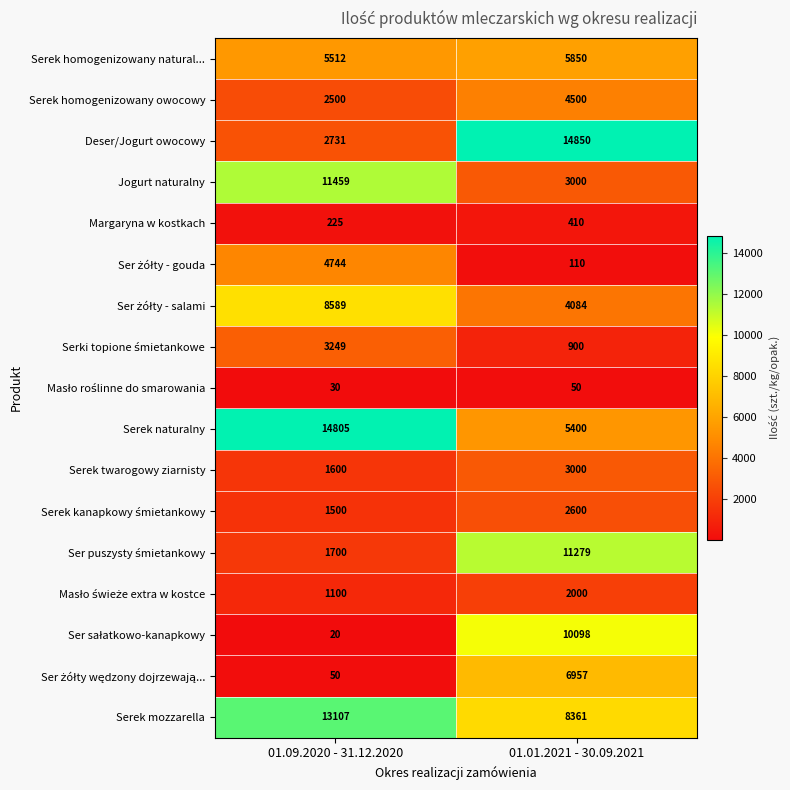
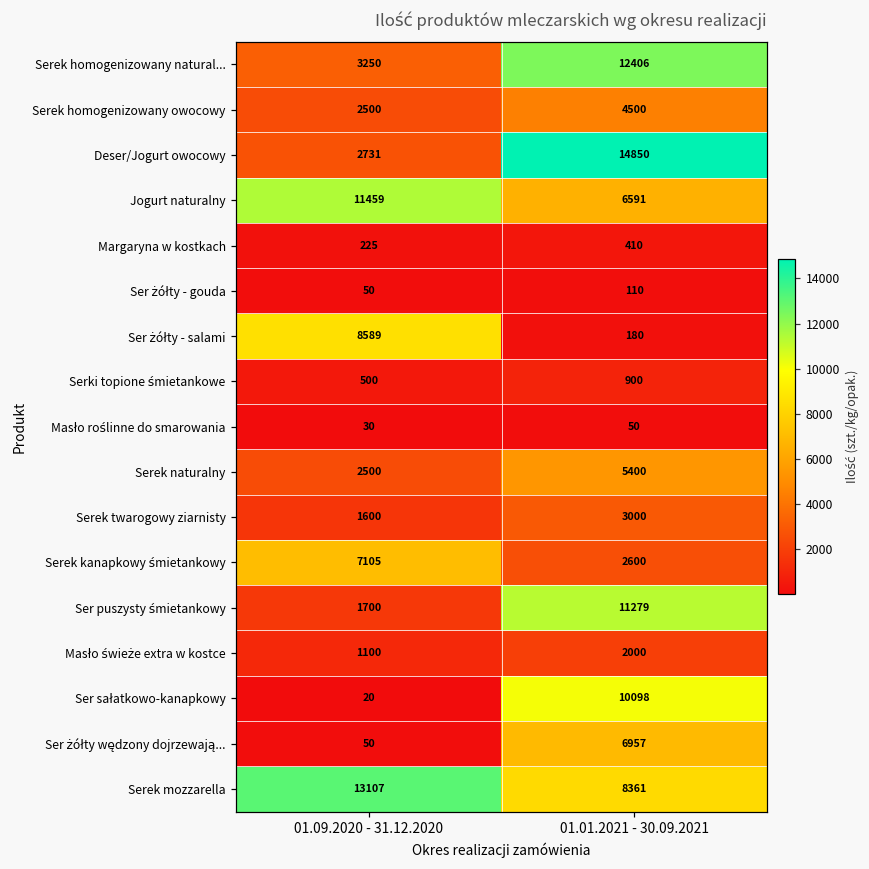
Serek homogenizowany natural..., 01.09.2020 - 31.12.2020: 5512 -> 3250
Serek homogenizowany natural..., 01.01.2021 - 30.09.2021: 5850 -> 12406
Jogurt naturalny, 01.01.2021 - 30.09.2021: 3000 -> 6591
Ser żółty - gouda, 01.09.2020 - 31.12.2020: 4744 -> 50
Ser żółty - salami, 01.01.2021 - 30.09.2021: 4084 -> 180
Serki topione śmietankowe, 01.09.2020 - 31.12.2020: 3249 -> 500
Serek naturalny, 01.09.2020 - 31.12.2020: 14805 -> 2500
Serek kanapkowy śmietankowy, 01.09.2020 - 31.12.2020: 1500 -> 7105
